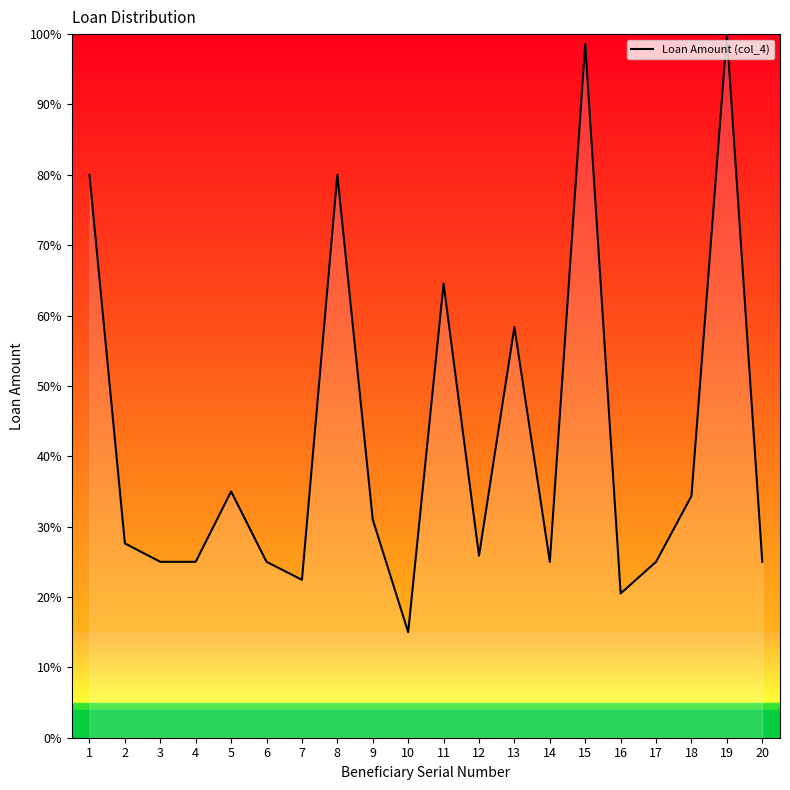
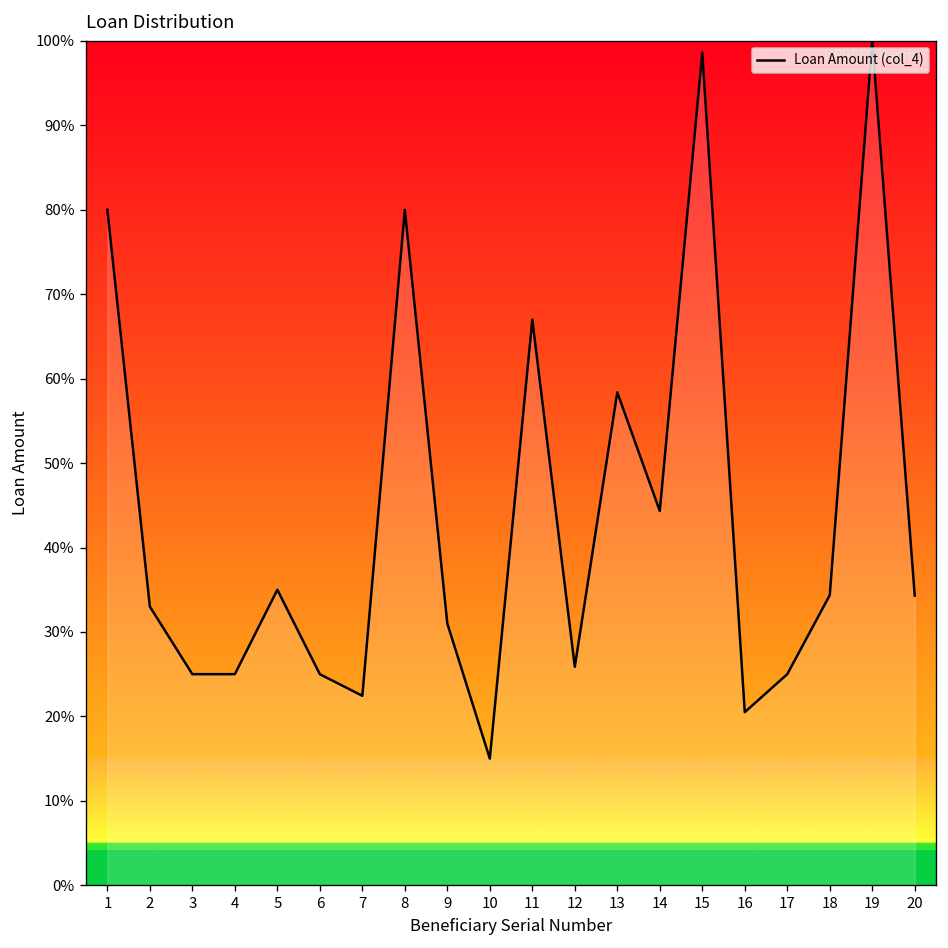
2: 28% -> 33%
11: 65% -> 67%
14: 25% -> 44%
20: 25% -> 34%
